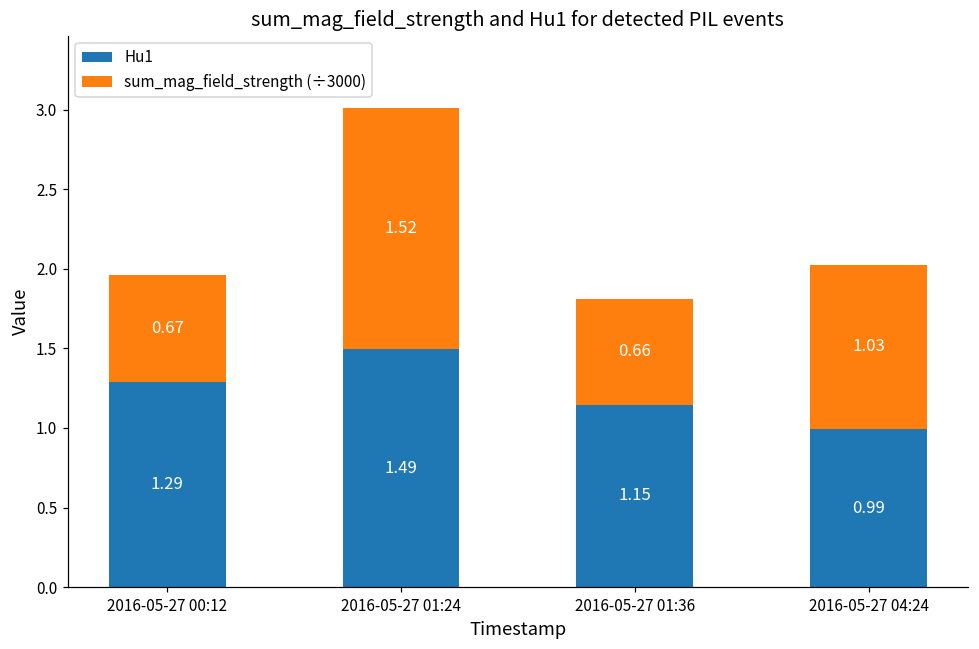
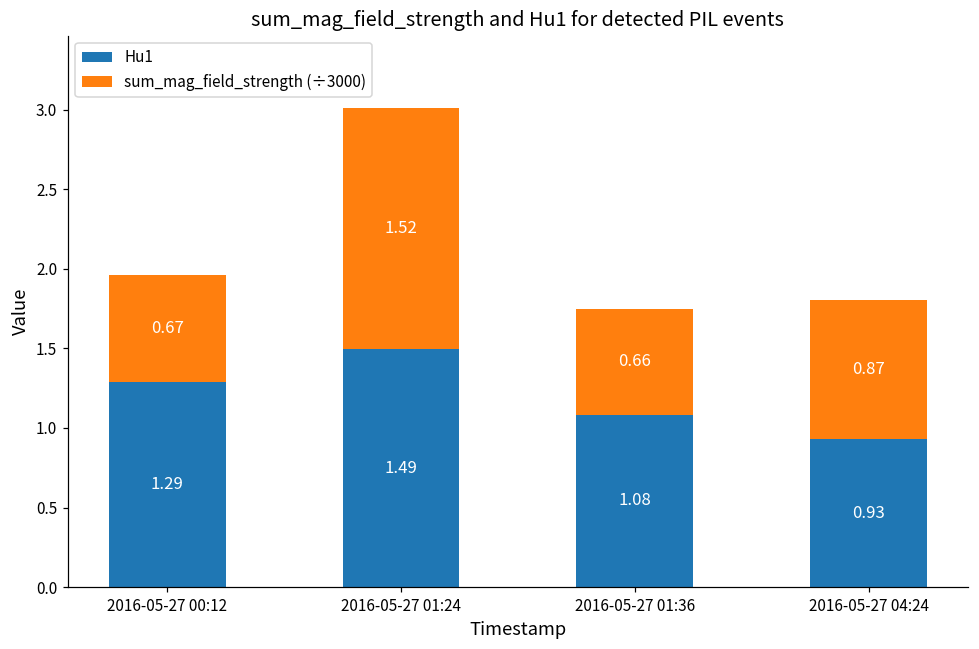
Hu1, 2016-05-27 01:36: 1.15 -> 1.08
Hu1, 2016-05-27 04:24: 0.99 -> 0.93
sum_mag_field_strength (÷3000), 2016-05-27 04:24: 1.03 -> 0.87
